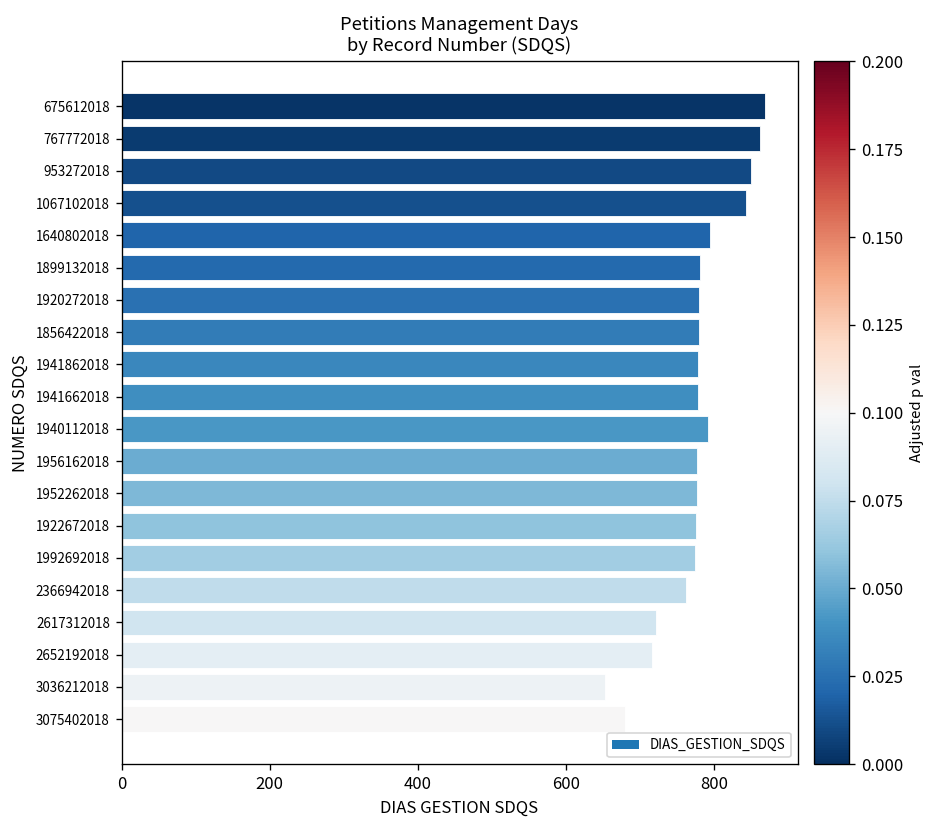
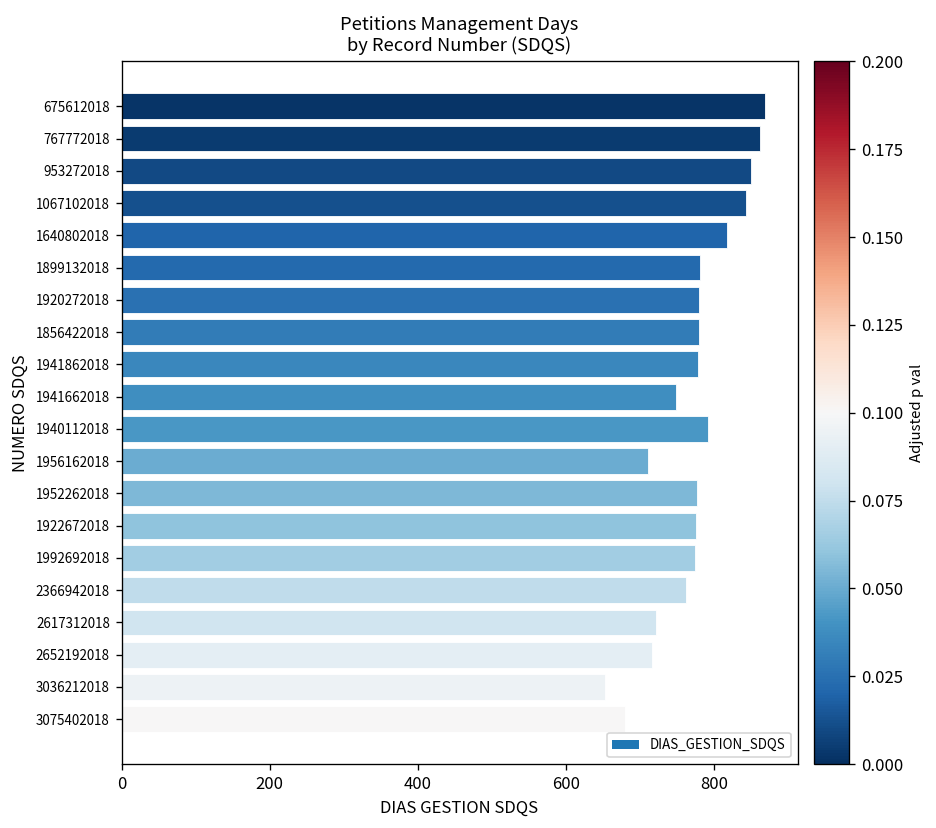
1640802018: 790 -> 820
1941662018: 780 -> 750
1956162018: 780 -> 710
